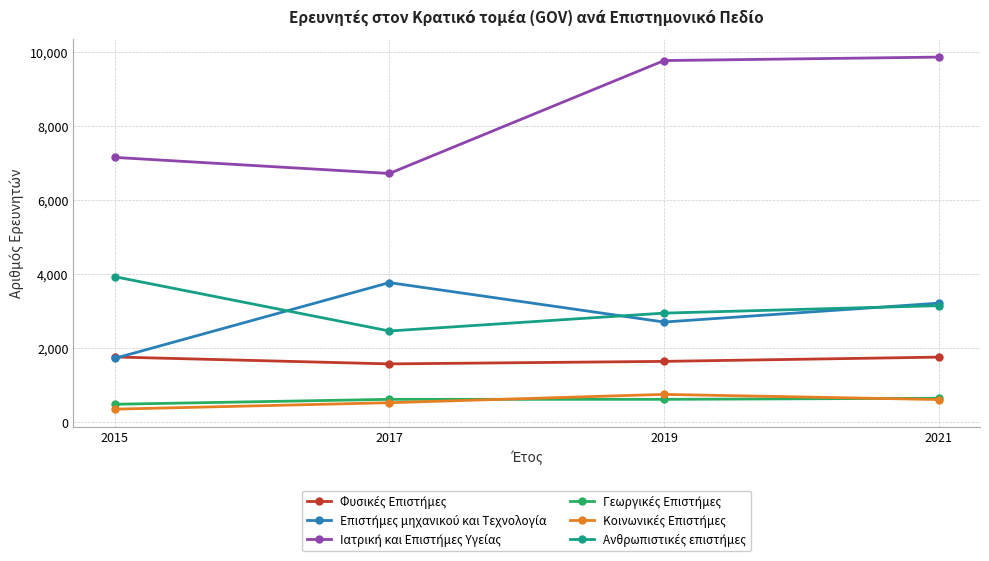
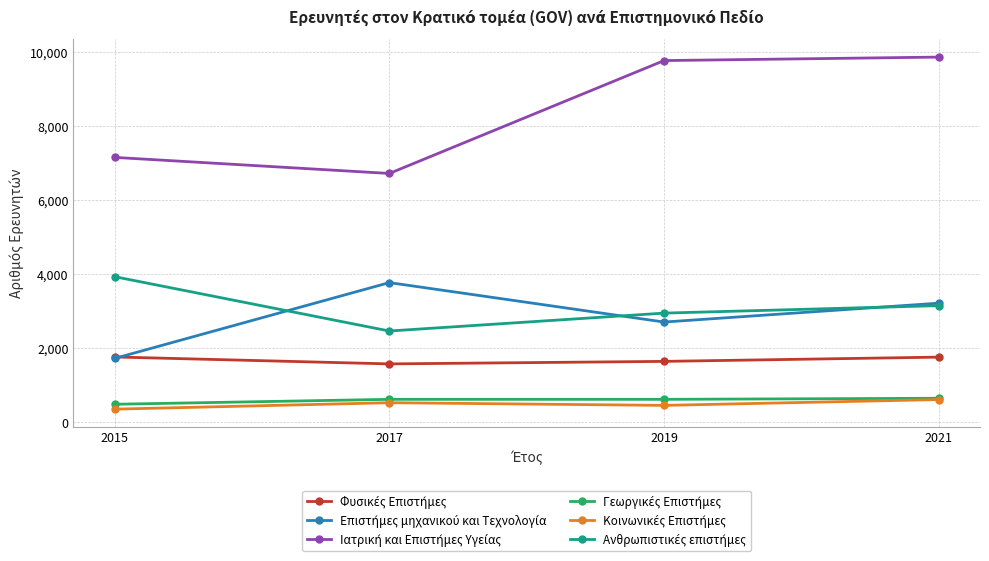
Κοινωνικές Επιστήμες, 2019: 800 -> 500
